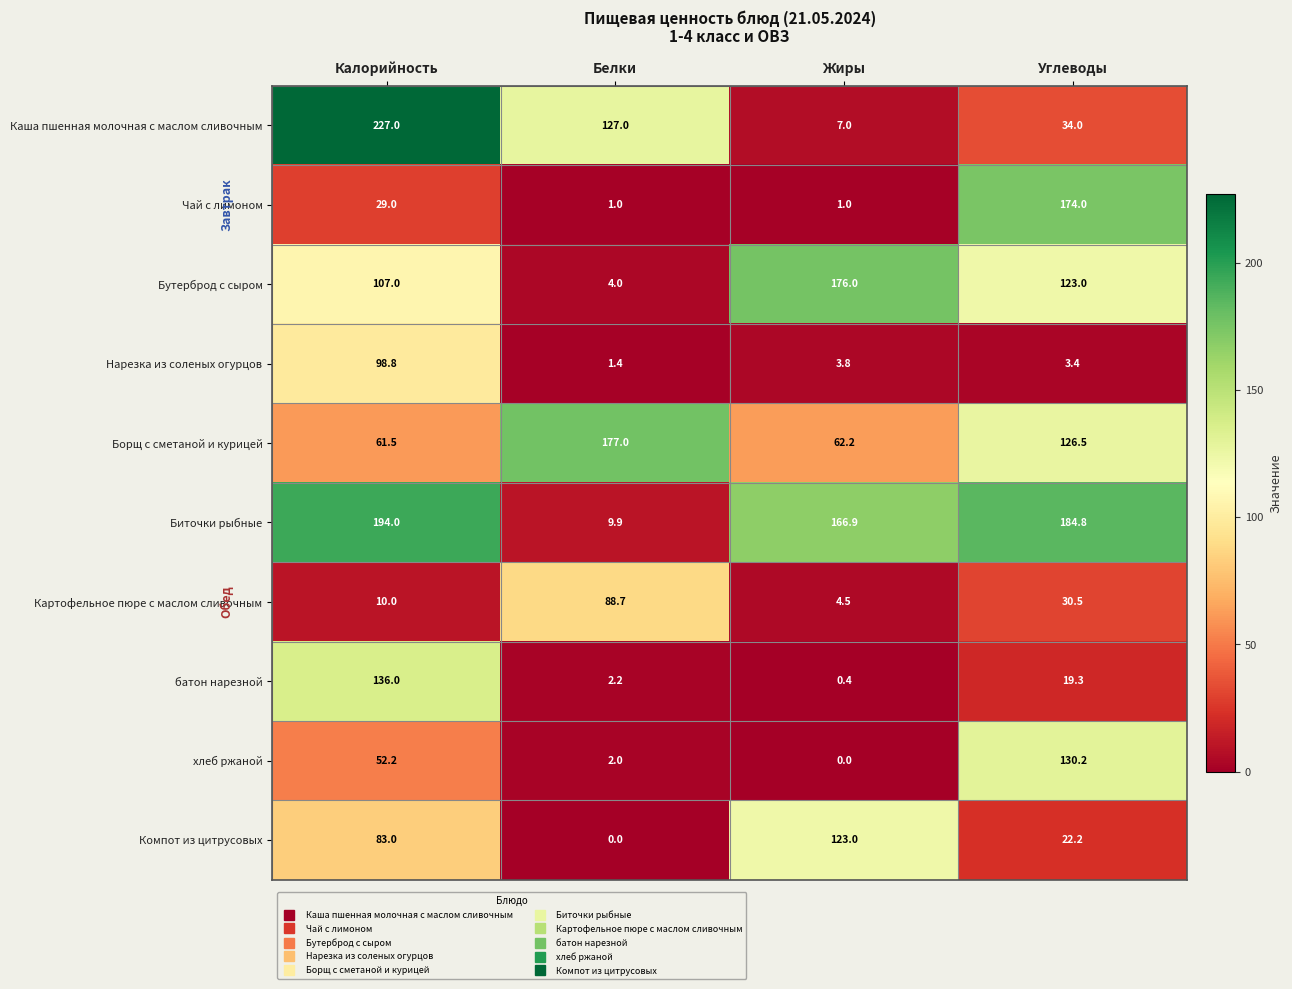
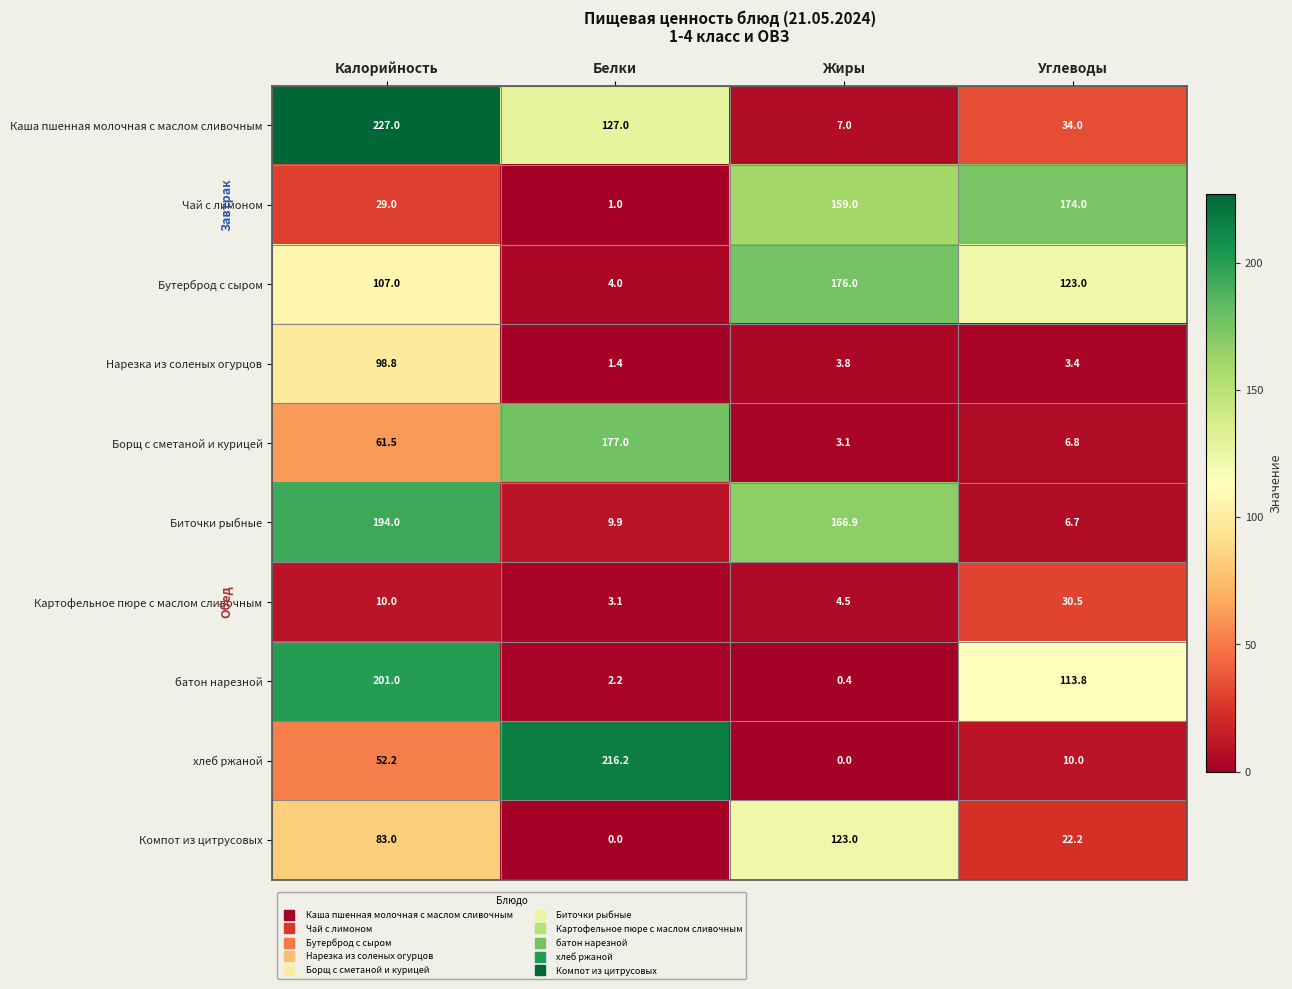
Чай с лимоном, Жиры: 1.0 -> 159.0
Борщ с сметаной и курицей, Жиры: 62.2 -> 3.1
Борщ с сметаной и курицей, Углеводы: 126.5 -> 6.8
Биточки рыбные, Углеводы: 184.8 -> 6.7
Картофельное пюре с маслом сливочным, Белки: 88.7 -> 3.1
батон нарезной, Калорийность: 136.0 -> 201.0
батон нарезной, Углеводы: 19.3 -> 113.8
хлеб ржаной, Белки: 2.0 -> 216.2
хлеб ржаной, Углеводы: 130.2 -> 10.0
